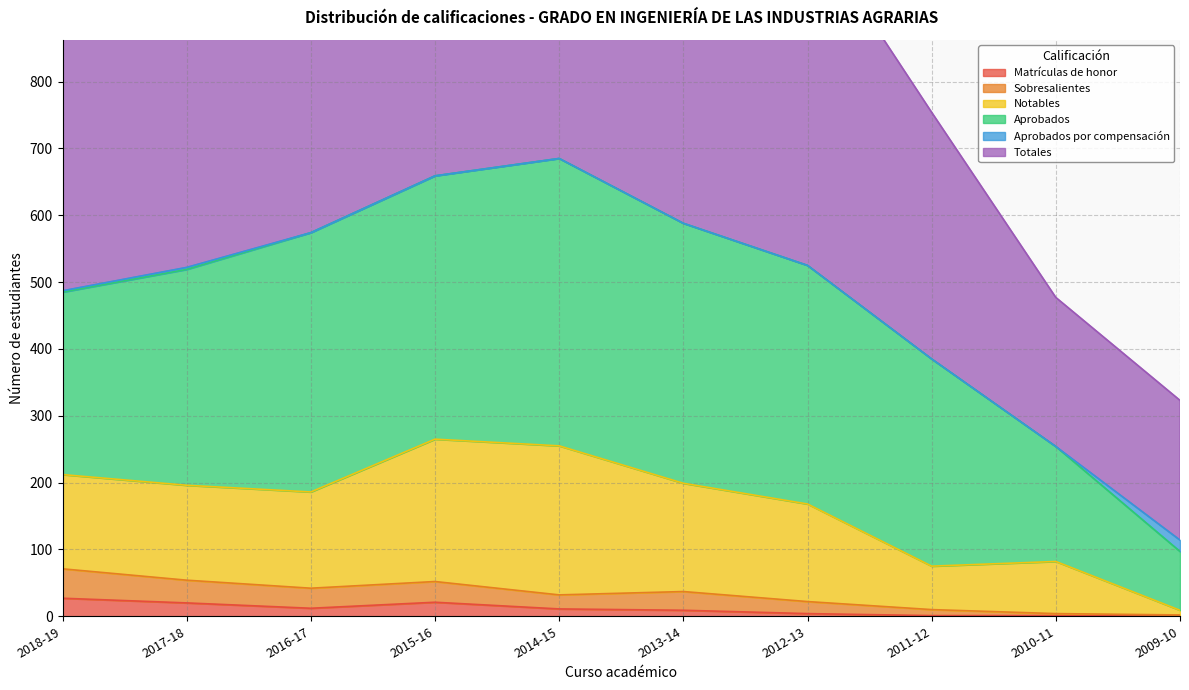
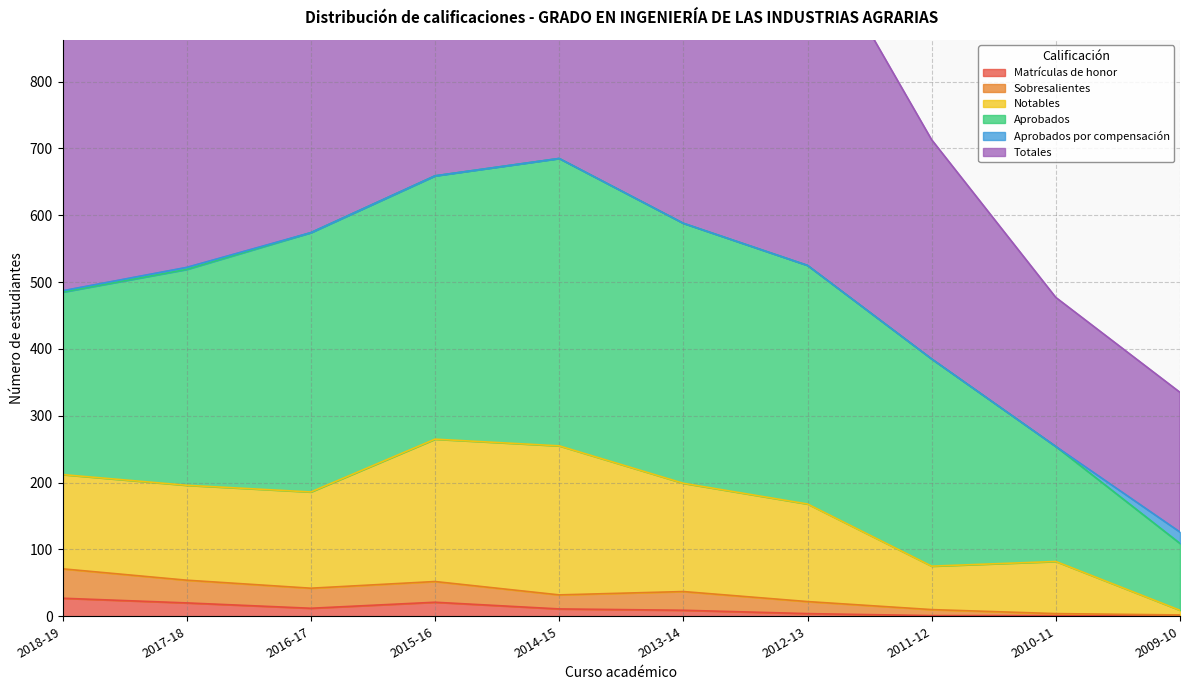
Totales, 2011-12: 370 -> 330
Aprobados, 2009-10: 90 -> 100
